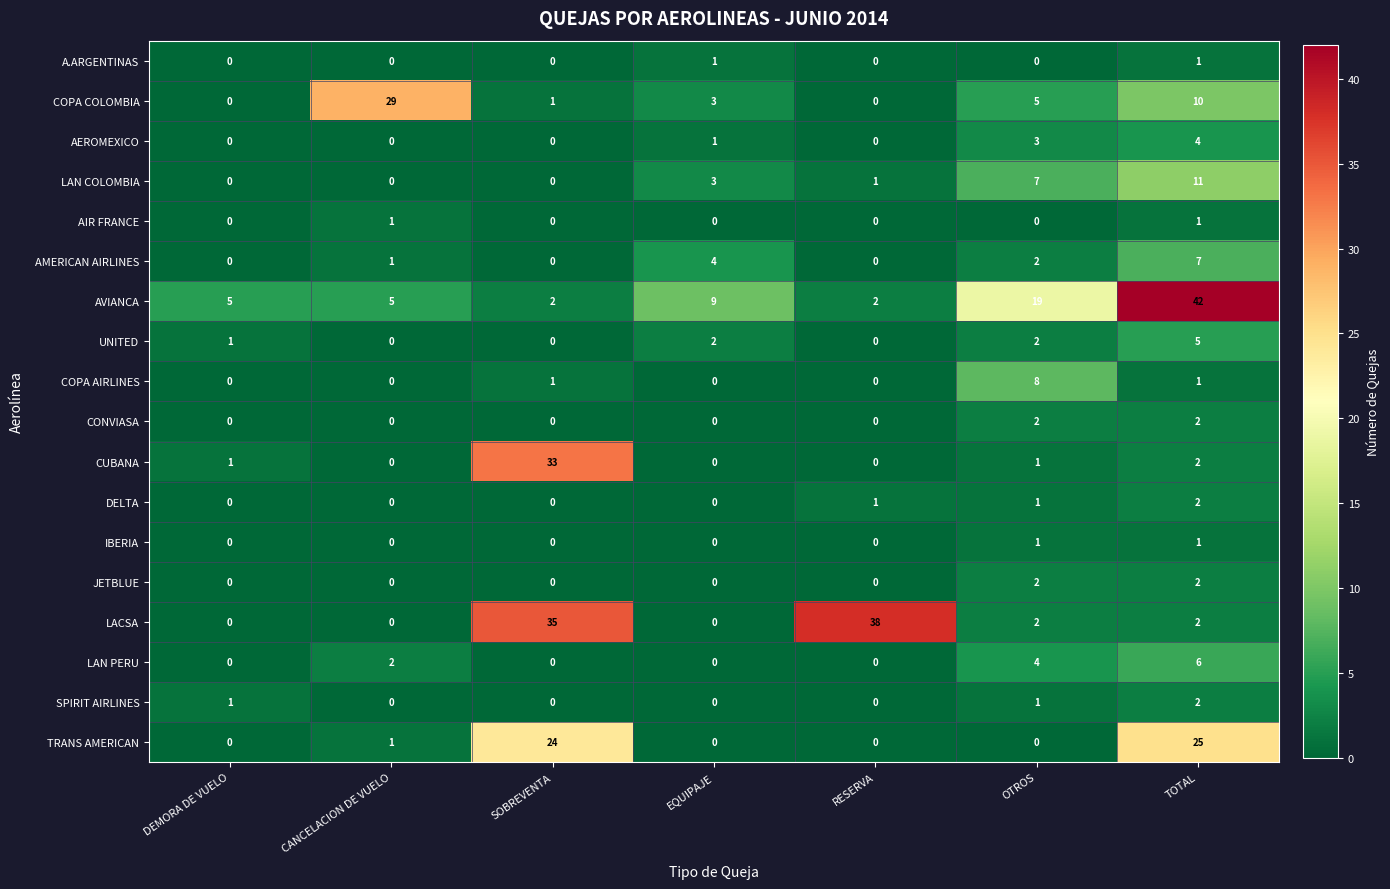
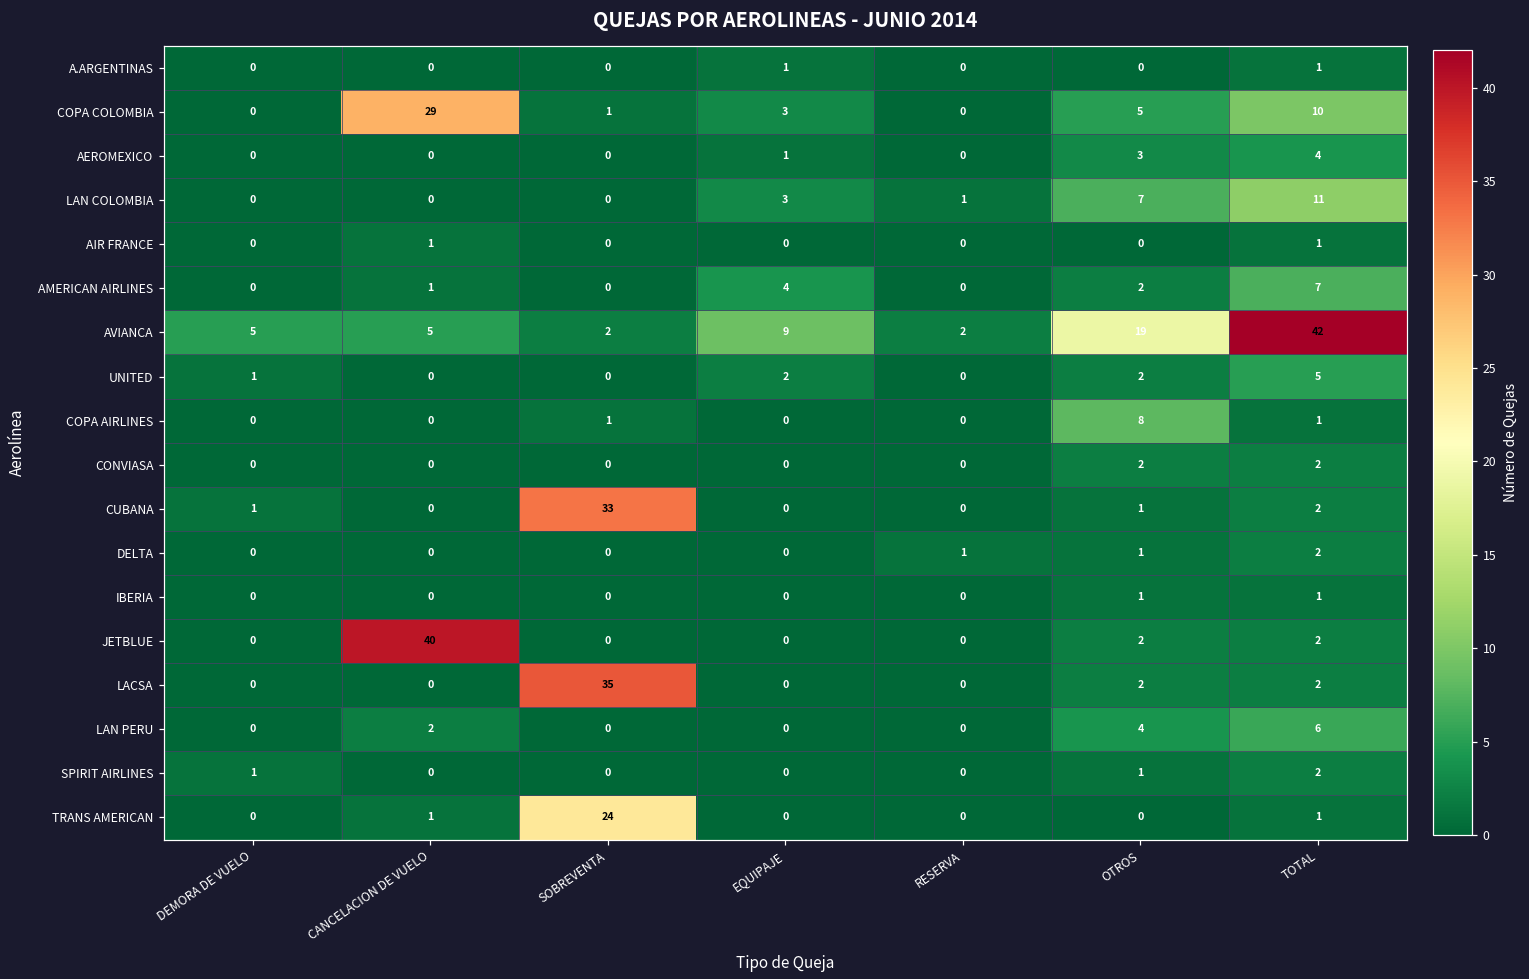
JETBLUE, CANCELACION DE VUELO: 0 -> 40
LACSA, RESERVA: 38 -> 0
TRANS AMERICAN, TOTAL: 25 -> 1
